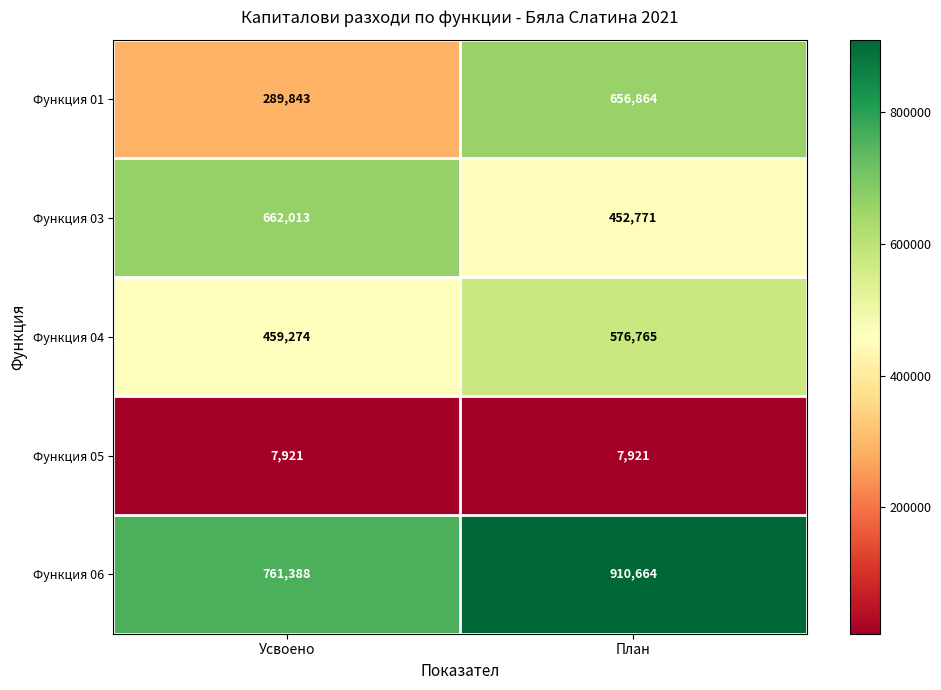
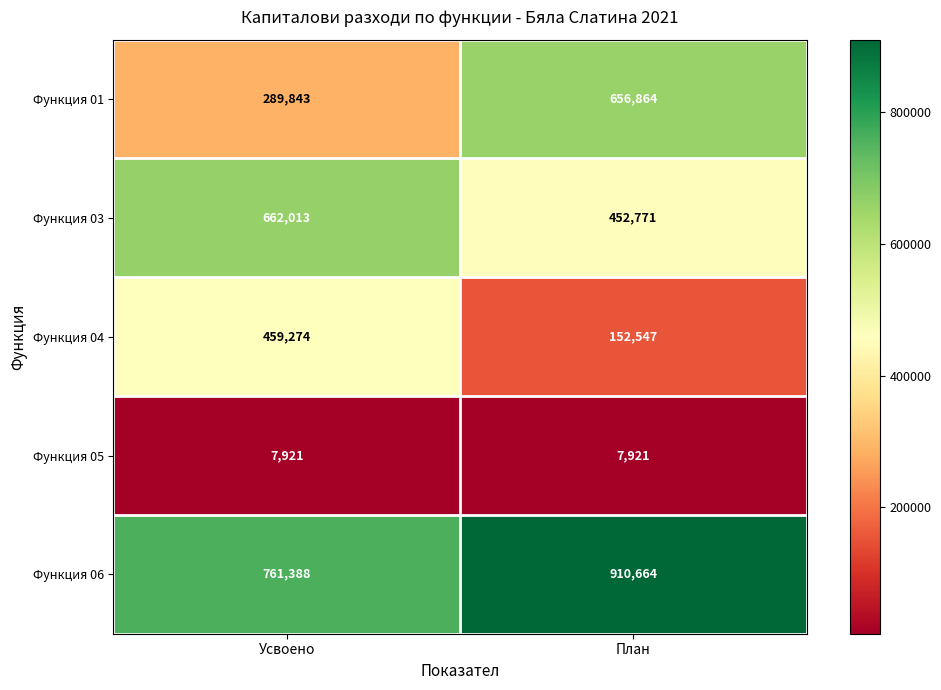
Функция 04, План: 576,765 -> 152,547
